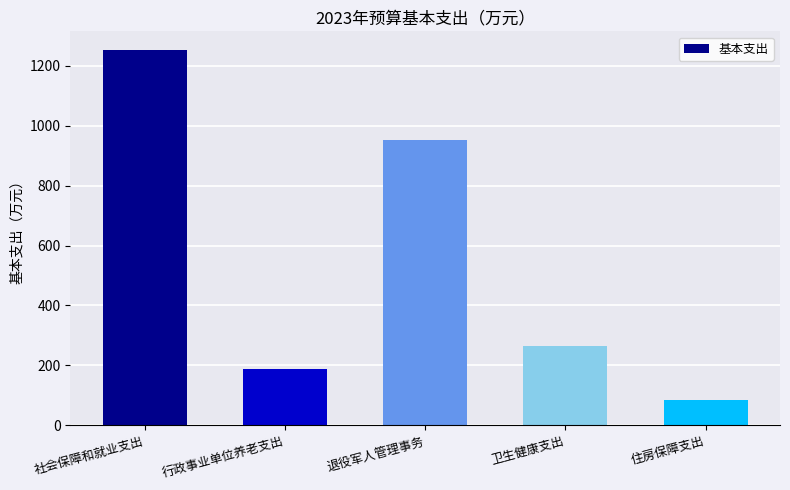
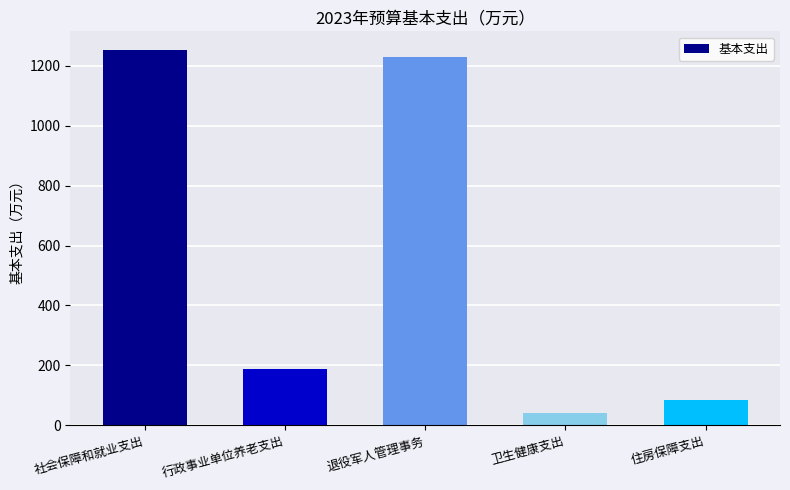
退役军人管理事务: 950 -> 1230
卫生健康支出: 260 -> 40
